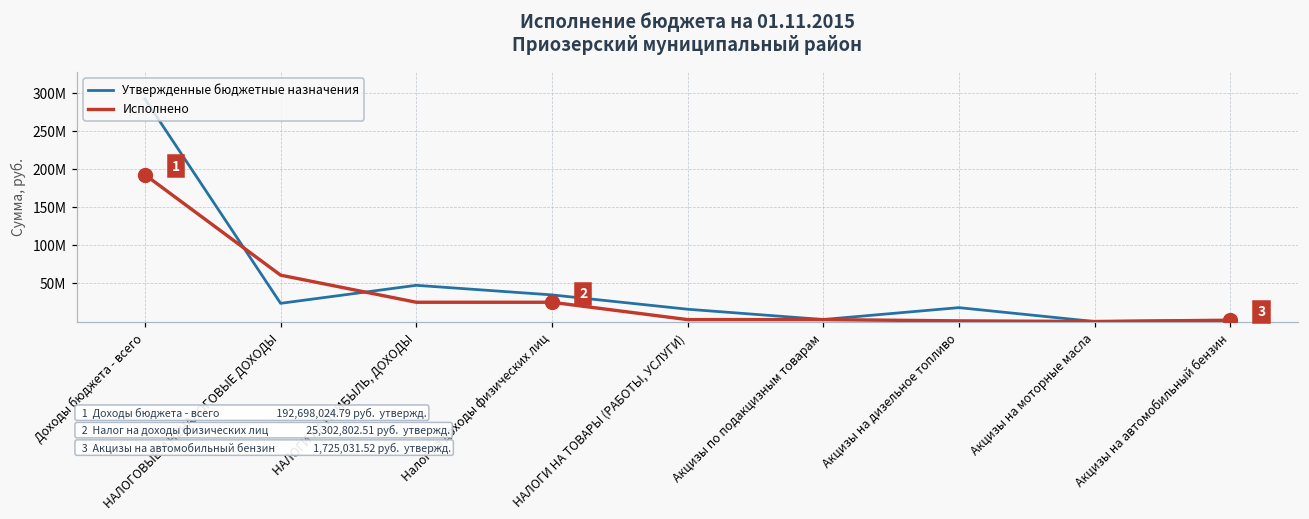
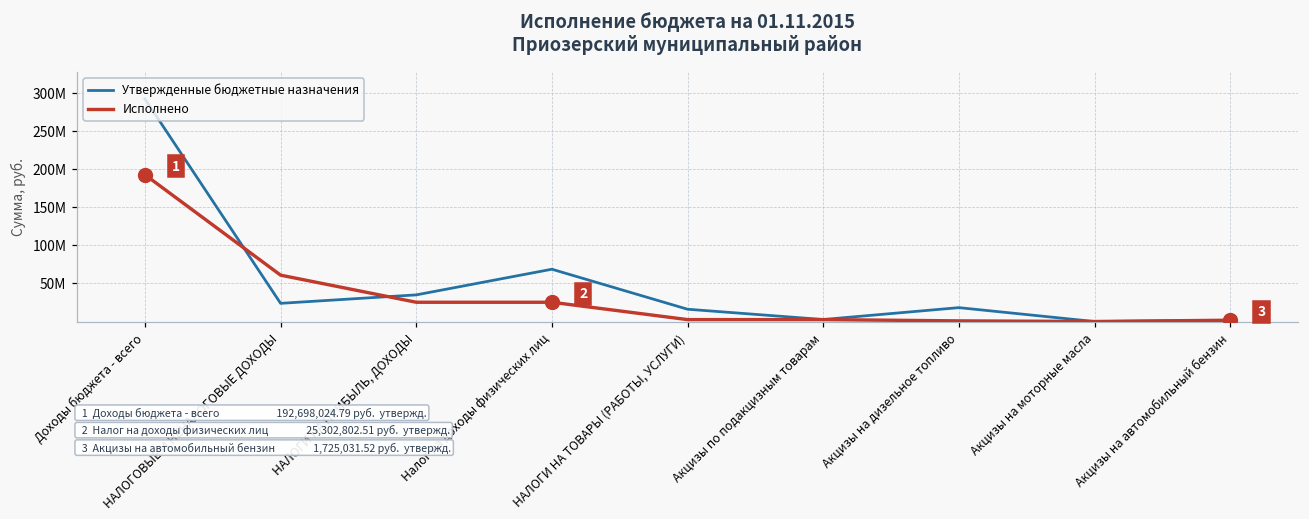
Утвержденные бюджетные назначения, НАЛОГИ НА ПРИБЫЛЬ, ДОХОДЫ: 50000000 -> 30000000
Утвержденные бюджетные назначения, Налог на доходы физических лиц: 30000000 -> 70000000
